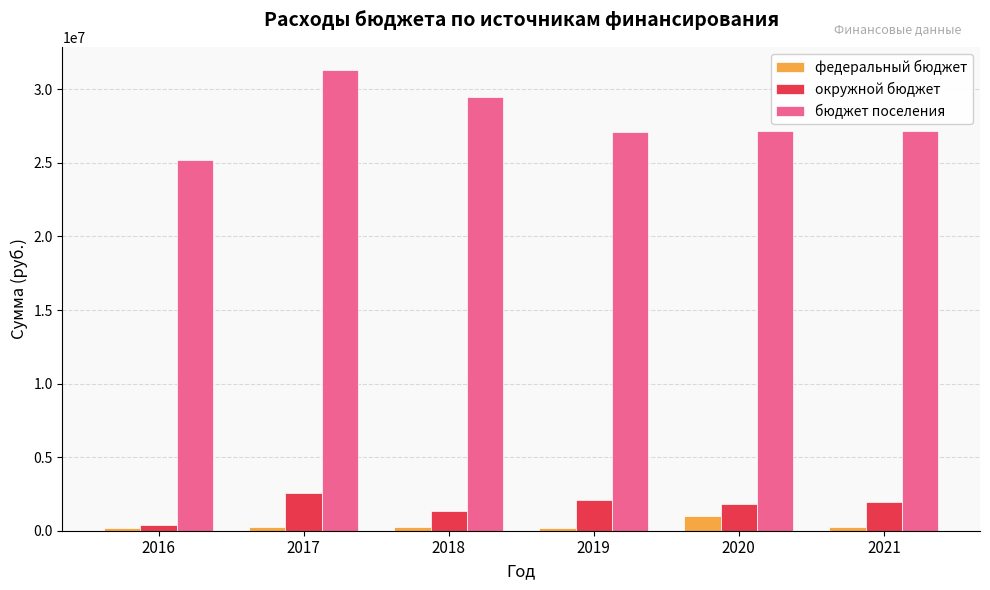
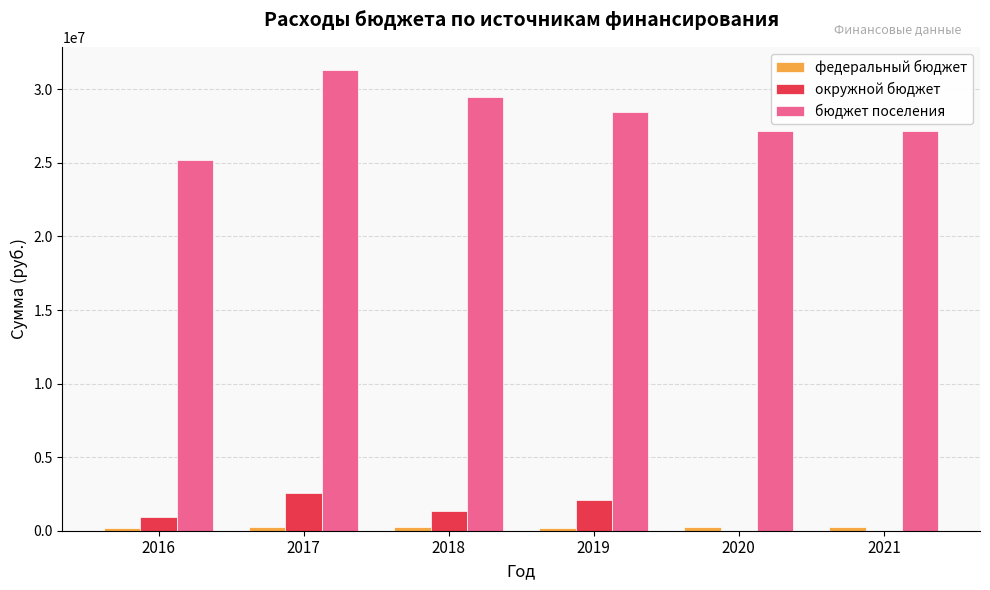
окружной бюджет, 2016: 400000 -> 1000000
бюджет поселения, 2019: 27100000 -> 28500000
федеральный бюджет, 2020: 1000000 -> 200000
окружной бюджет, 2020: 1800000 -> 0
окружной бюджет, 2021: 1900000 -> 0
